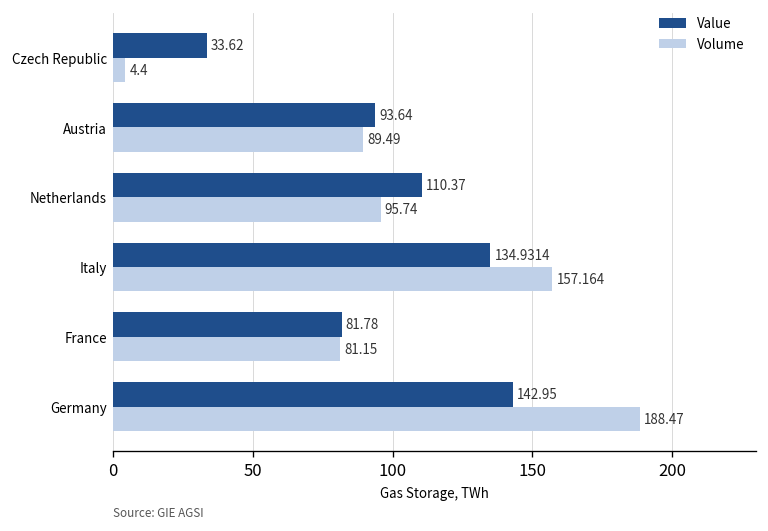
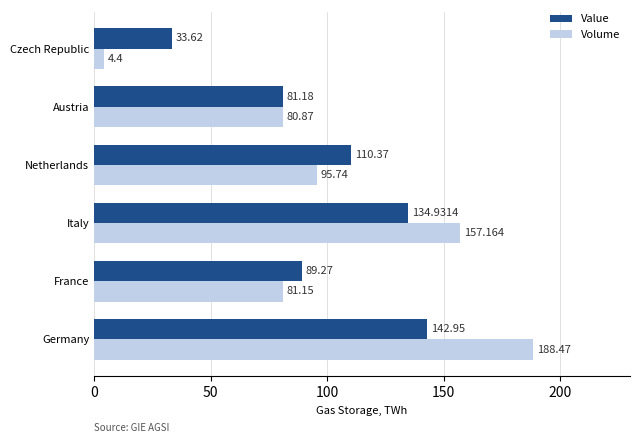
Value, Austria: 93.64 -> 81.18
Volume, Austria: 89.49 -> 80.87
Value, France: 81.78 -> 89.27
